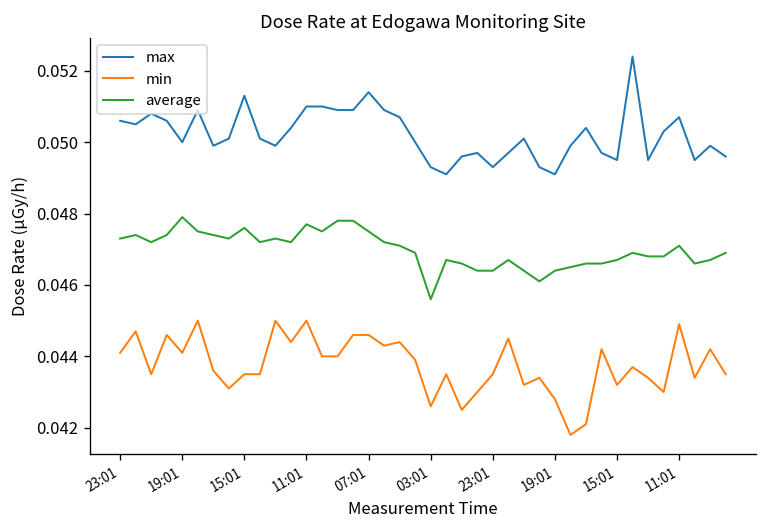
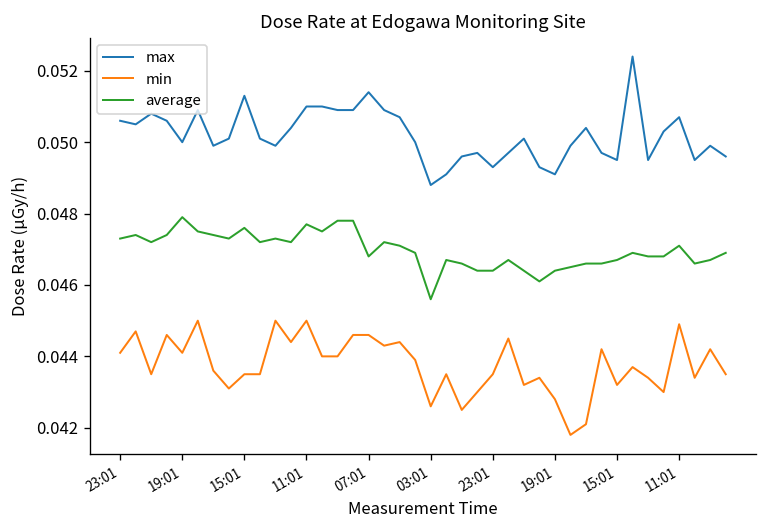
average, 07:01: 0.0475 -> 0.0468
max, 03:01: 0.0493 -> 0.0488
